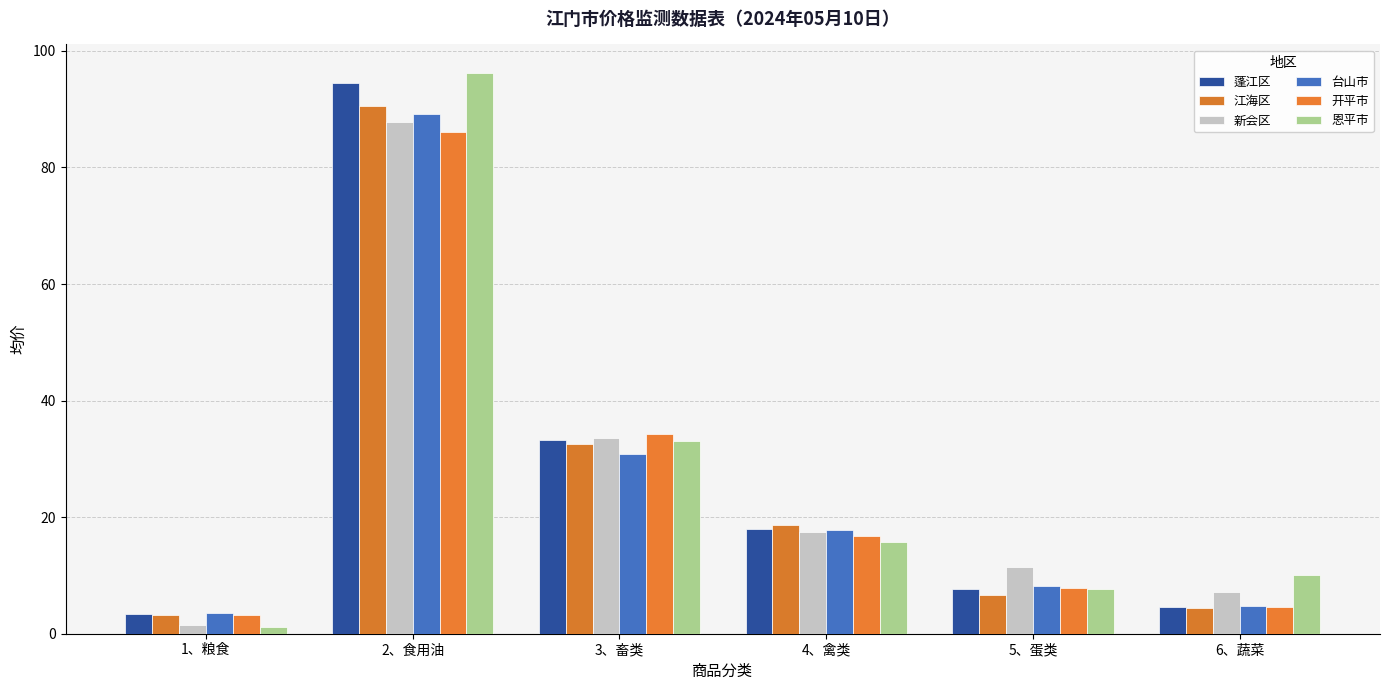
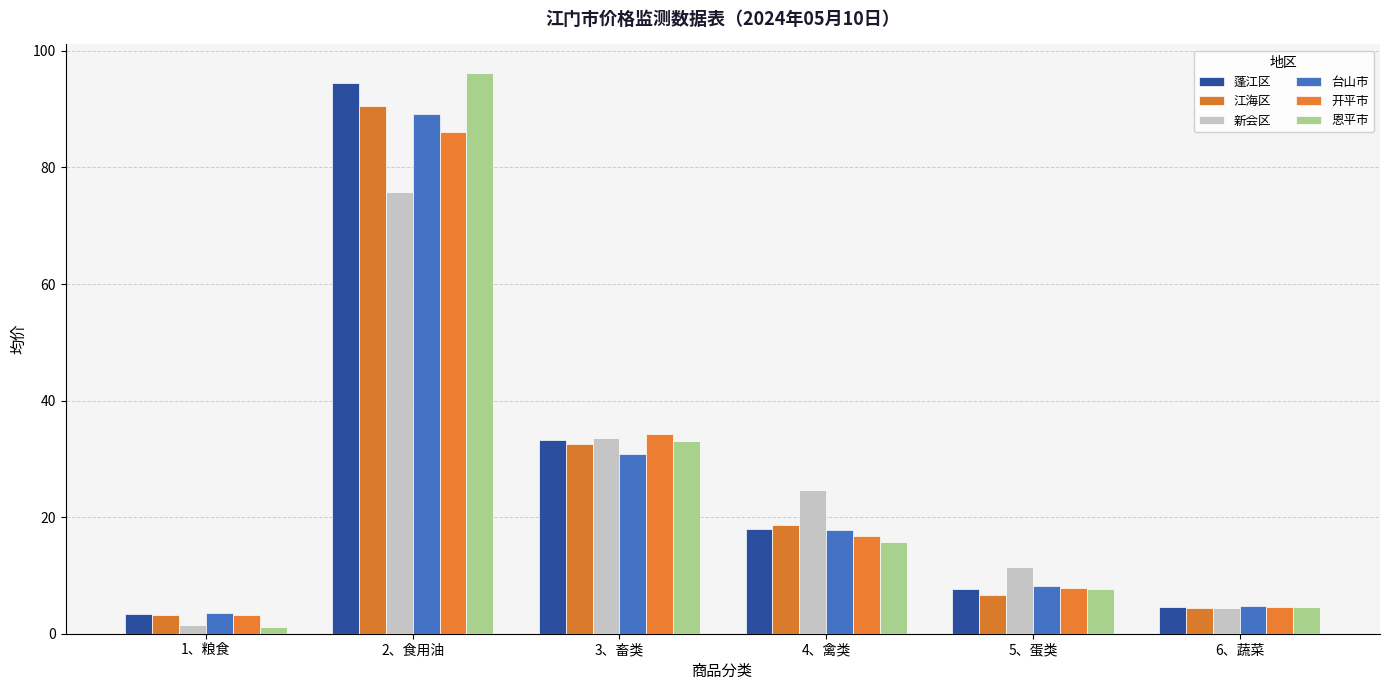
新会区, 2、食用油: 88 -> 76
新会区, 4、禽类: 17 -> 25
新会区, 6、蔬菜: 7 -> 4
恩平市, 6、蔬菜: 10 -> 5
